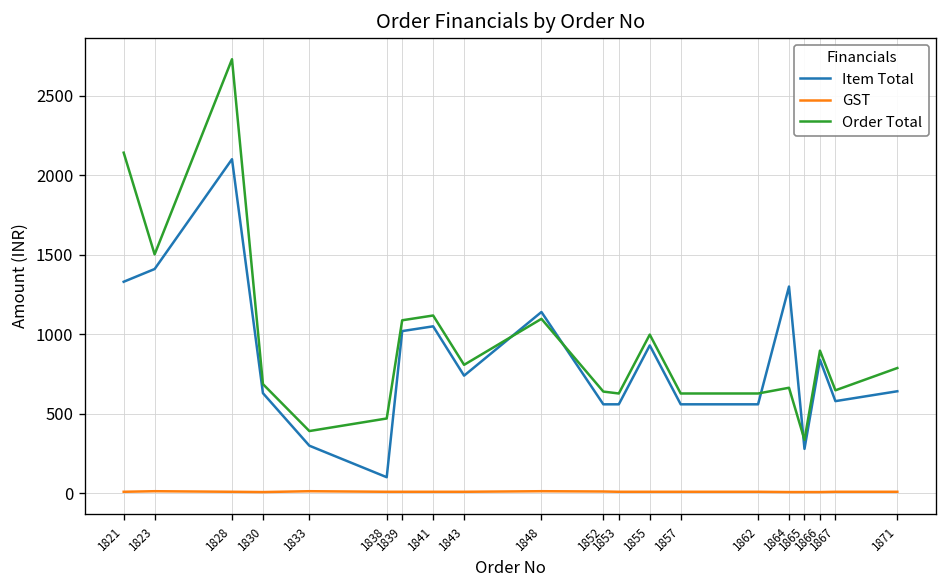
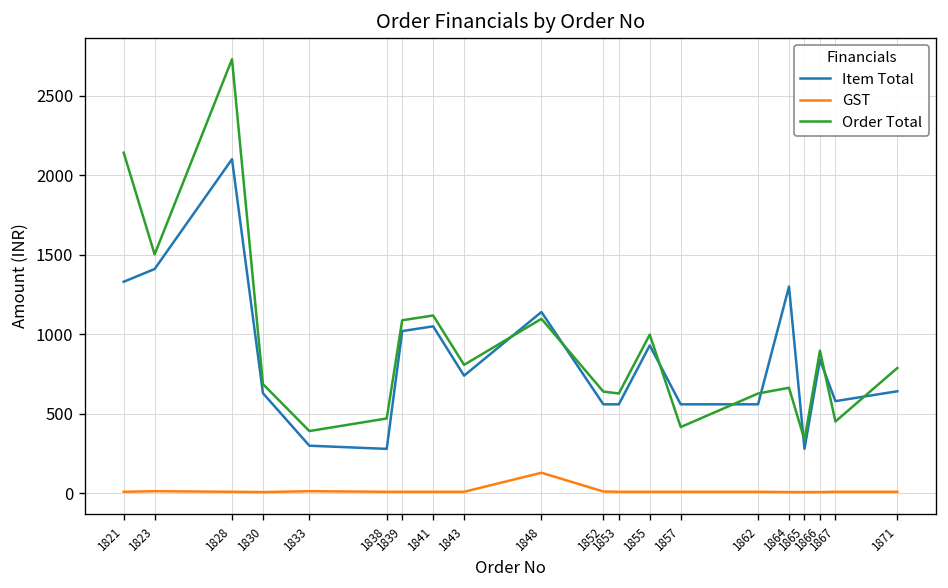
Item Total, 1838: 100 -> 280
GST, 1848: 10 -> 130
Order Total, 1857: 630 -> 420
Order Total, 1867: 650 -> 450
